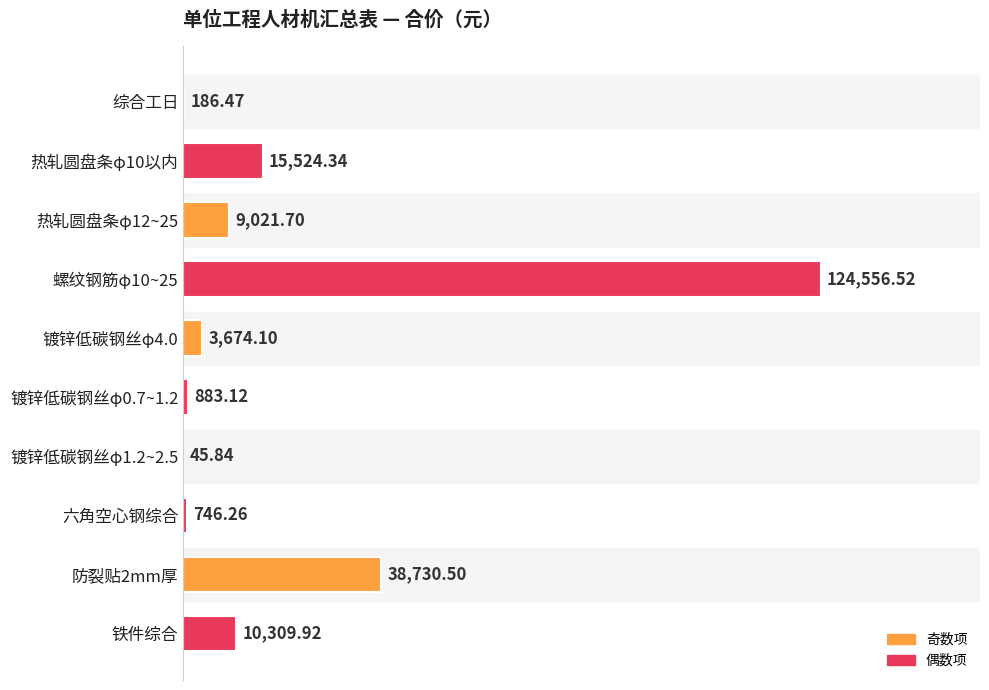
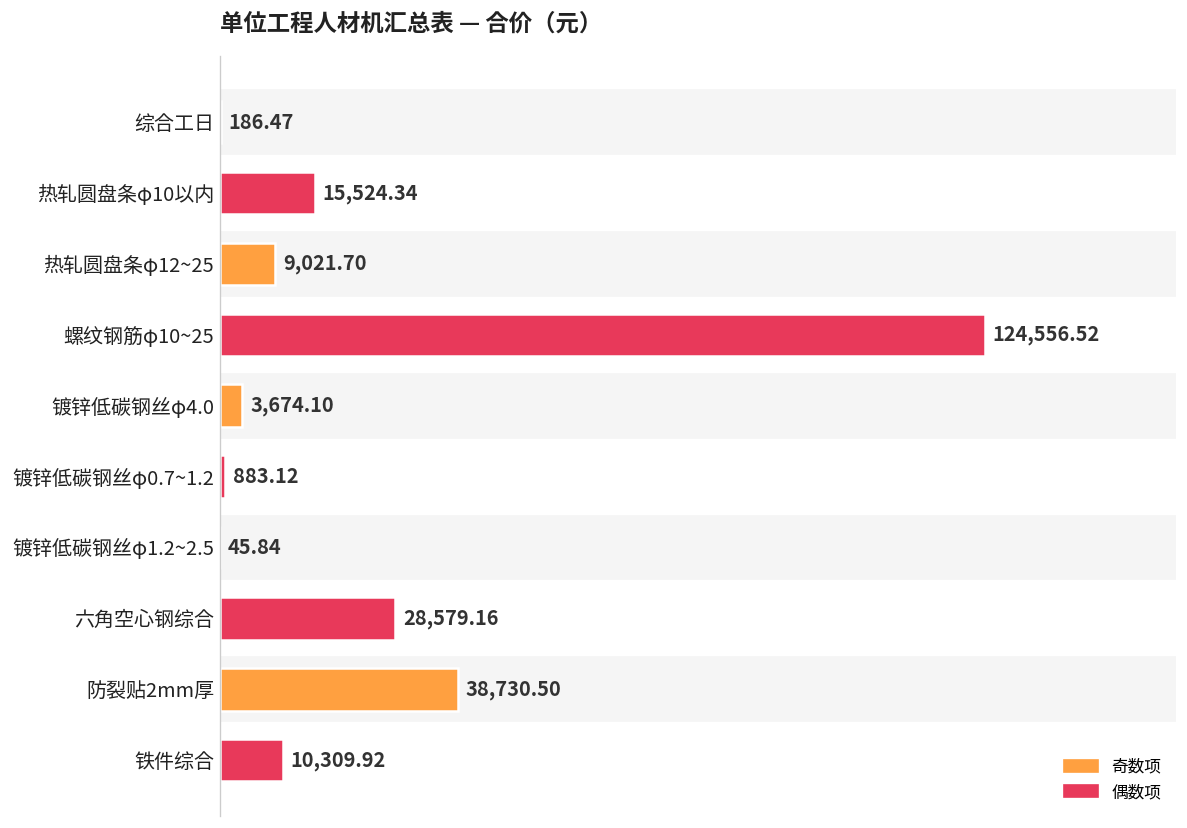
六角空心钢综合: 746.26 -> 28,579.16
